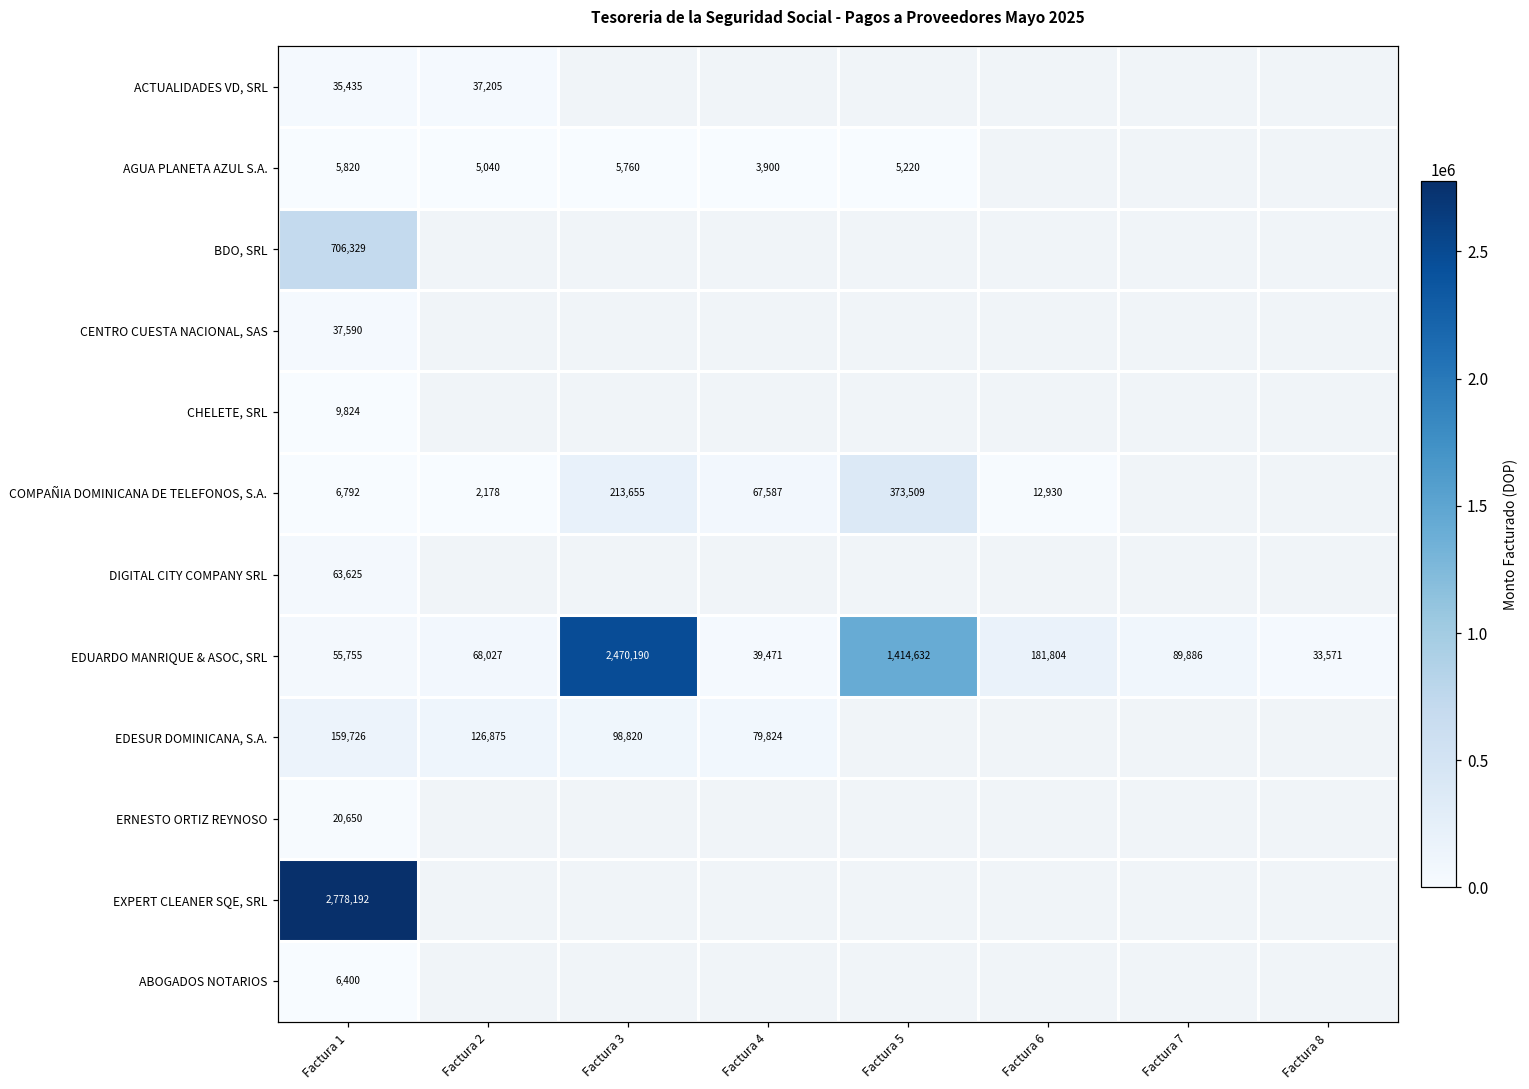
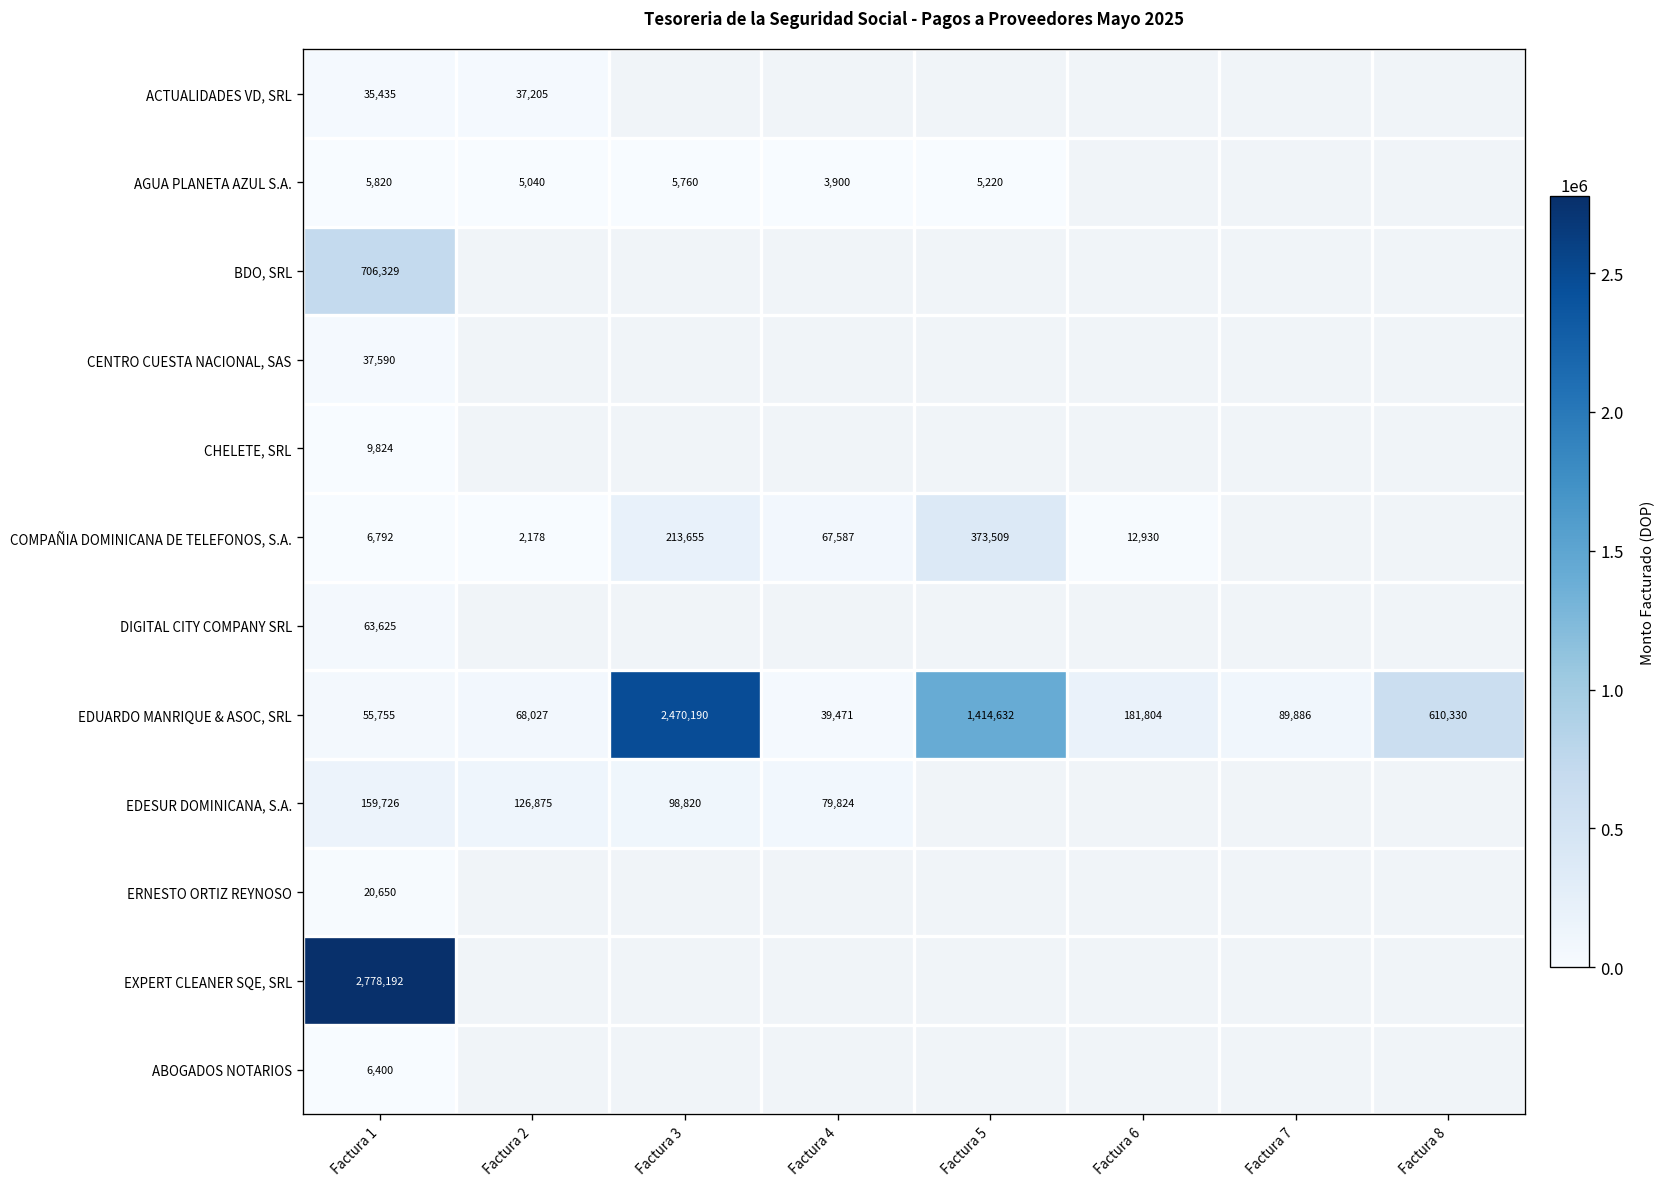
EDUARDO MANRIQUE & ASOC, SRL, Factura 8: 33,571 -> 610,330
